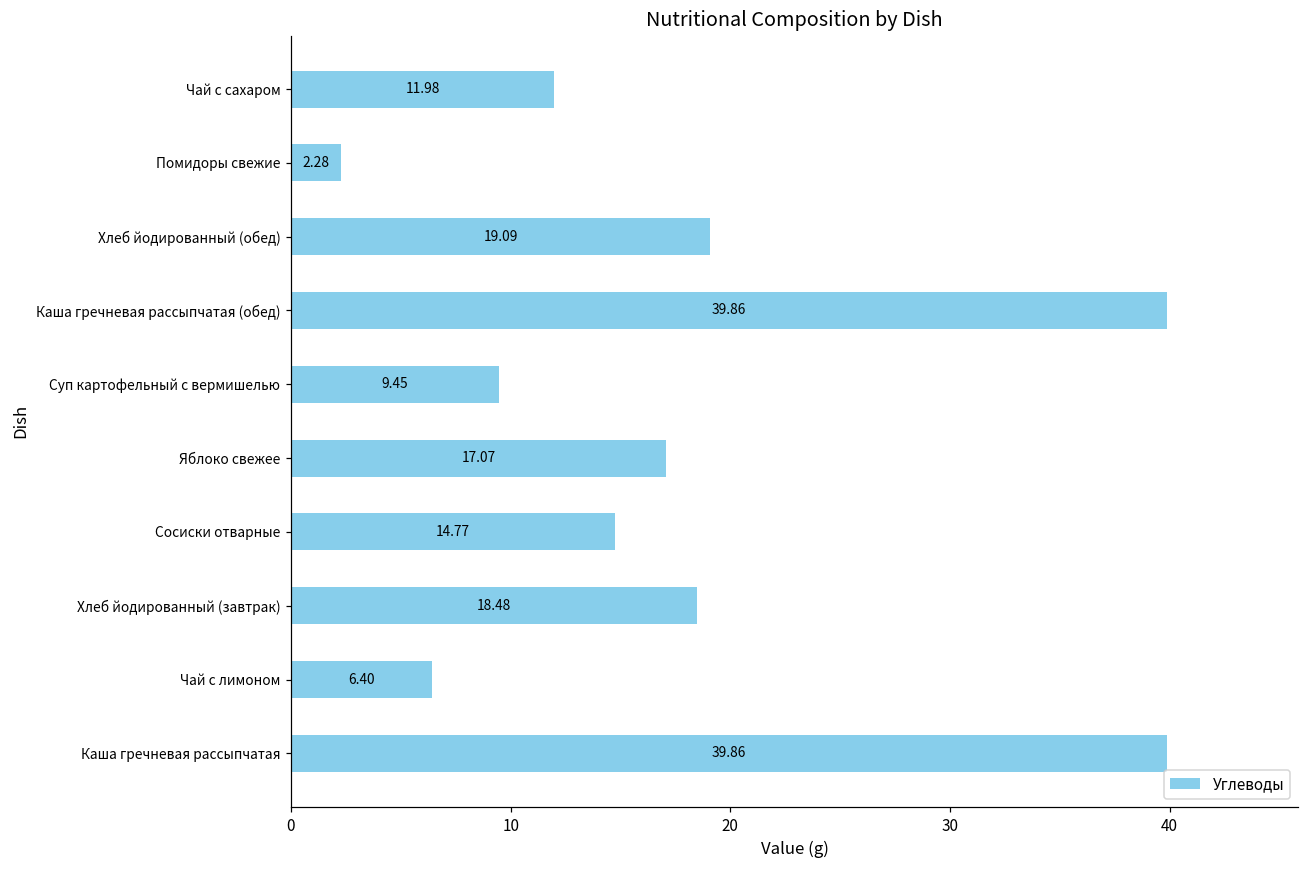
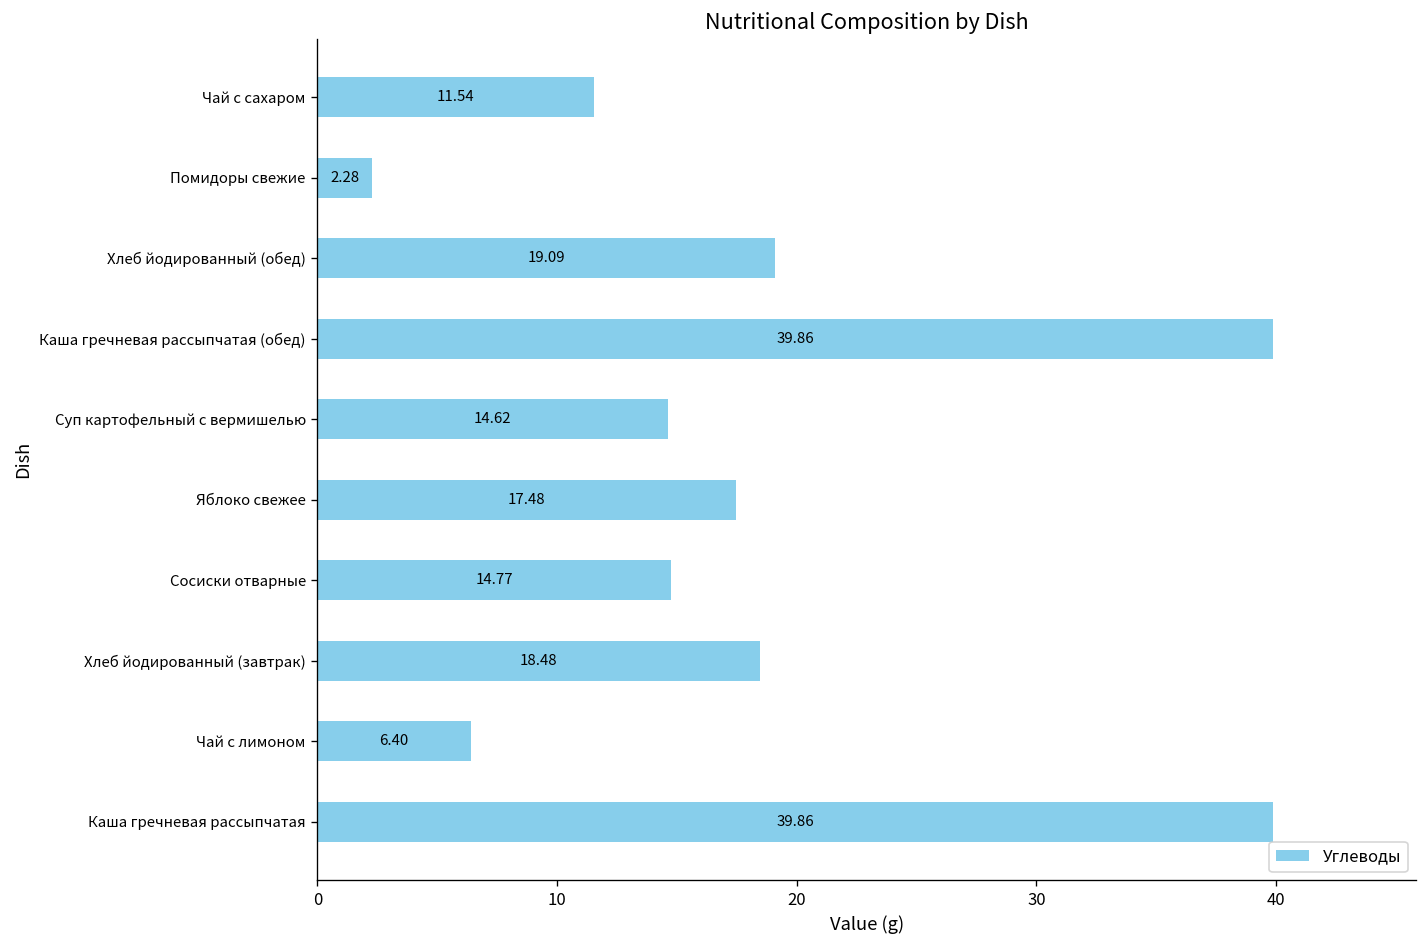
Чай с сахаром: 11.98 -> 11.54
Суп картофельный с вермишелью: 9.45 -> 14.62
Яблоко свежее: 17.07 -> 17.48
